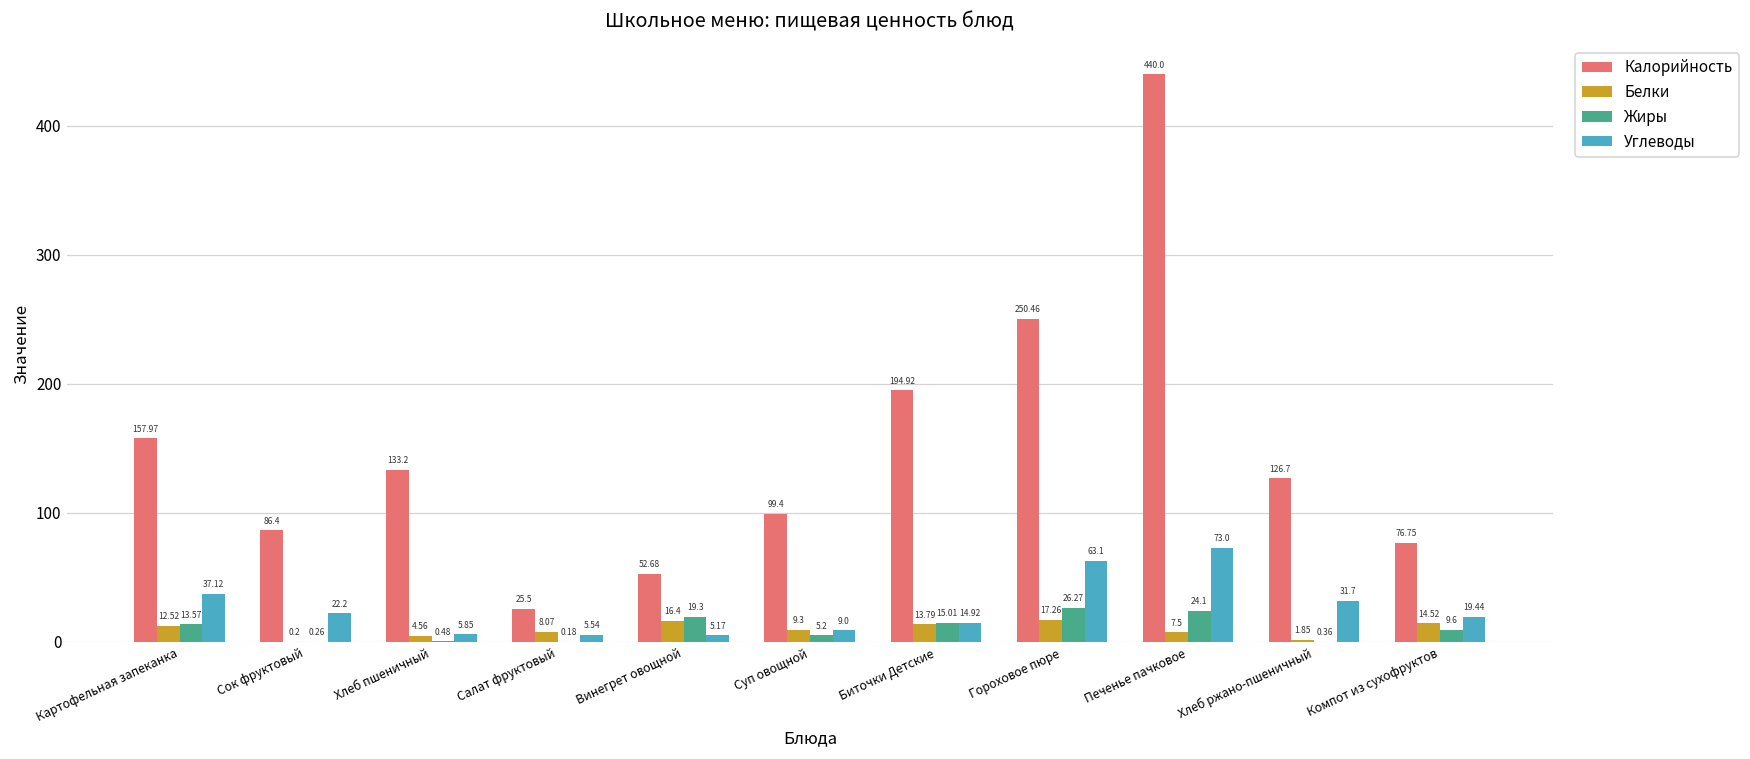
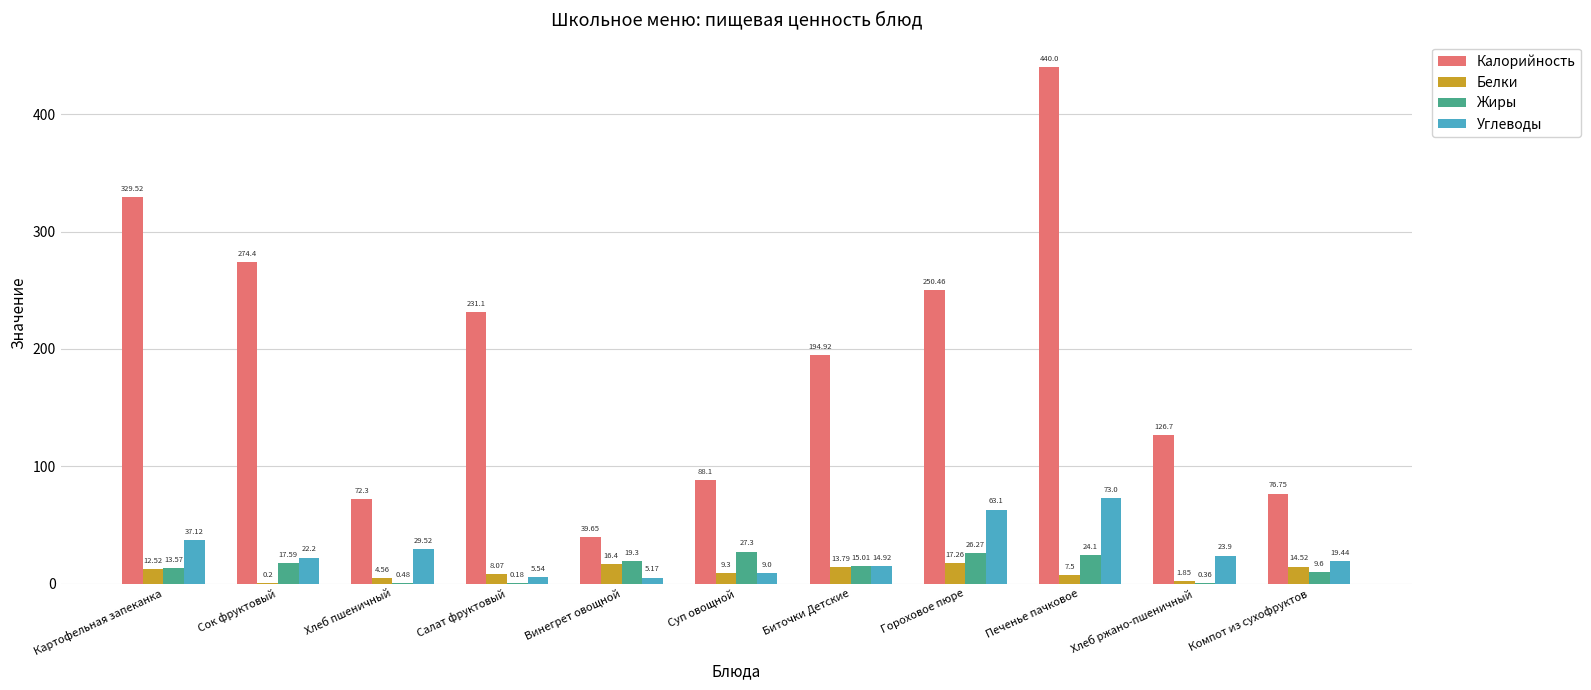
Калорийность, Картофельная запеканка: 157.97 -> 329.52
Калорийность, Сок фруктовый: 86.4 -> 274.4
Жиры, Сок фруктовый: 0.26 -> 17.59
Калорийность, Хлеб пшеничный: 133.2 -> 72.3
Углеводы, Хлеб пшеничный: 5.85 -> 29.52
Калорийность, Салат фруктовый: 25.5 -> 231.1
Калорийность, Винегрет овощной: 52.68 -> 39.65
Калорийность, Суп овощной: 99.4 -> 88.1
Жиры, Суп овощной: 5.2 -> 27.3
Углеводы, Хлеб ржано-пшеничный: 31.7 -> 23.9
